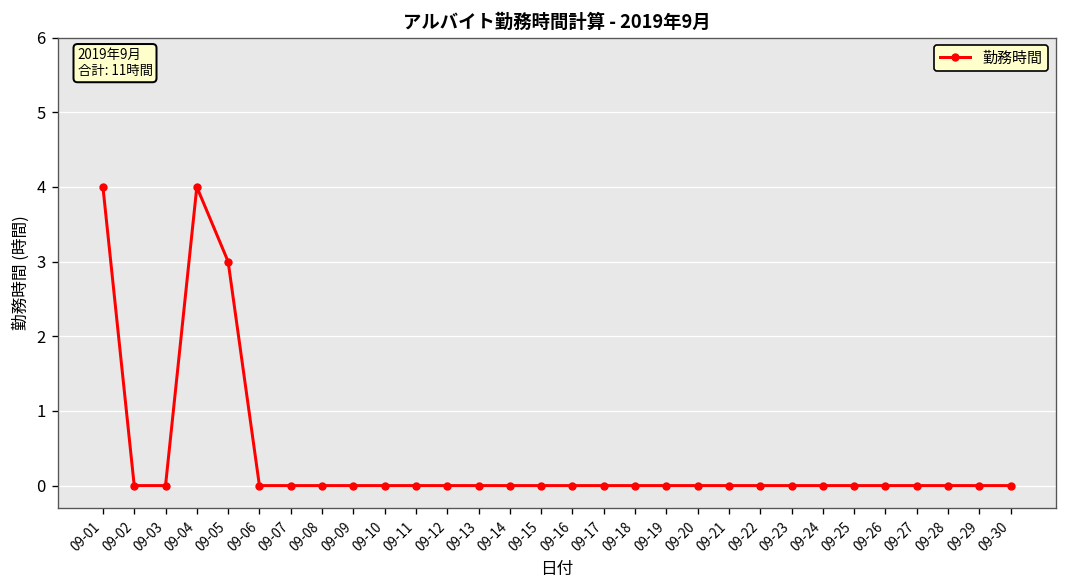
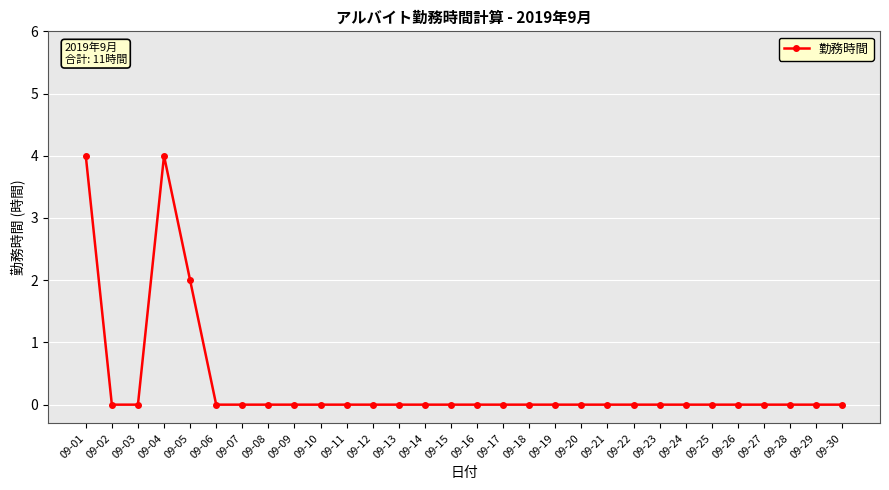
09-05: 3 -> 2
